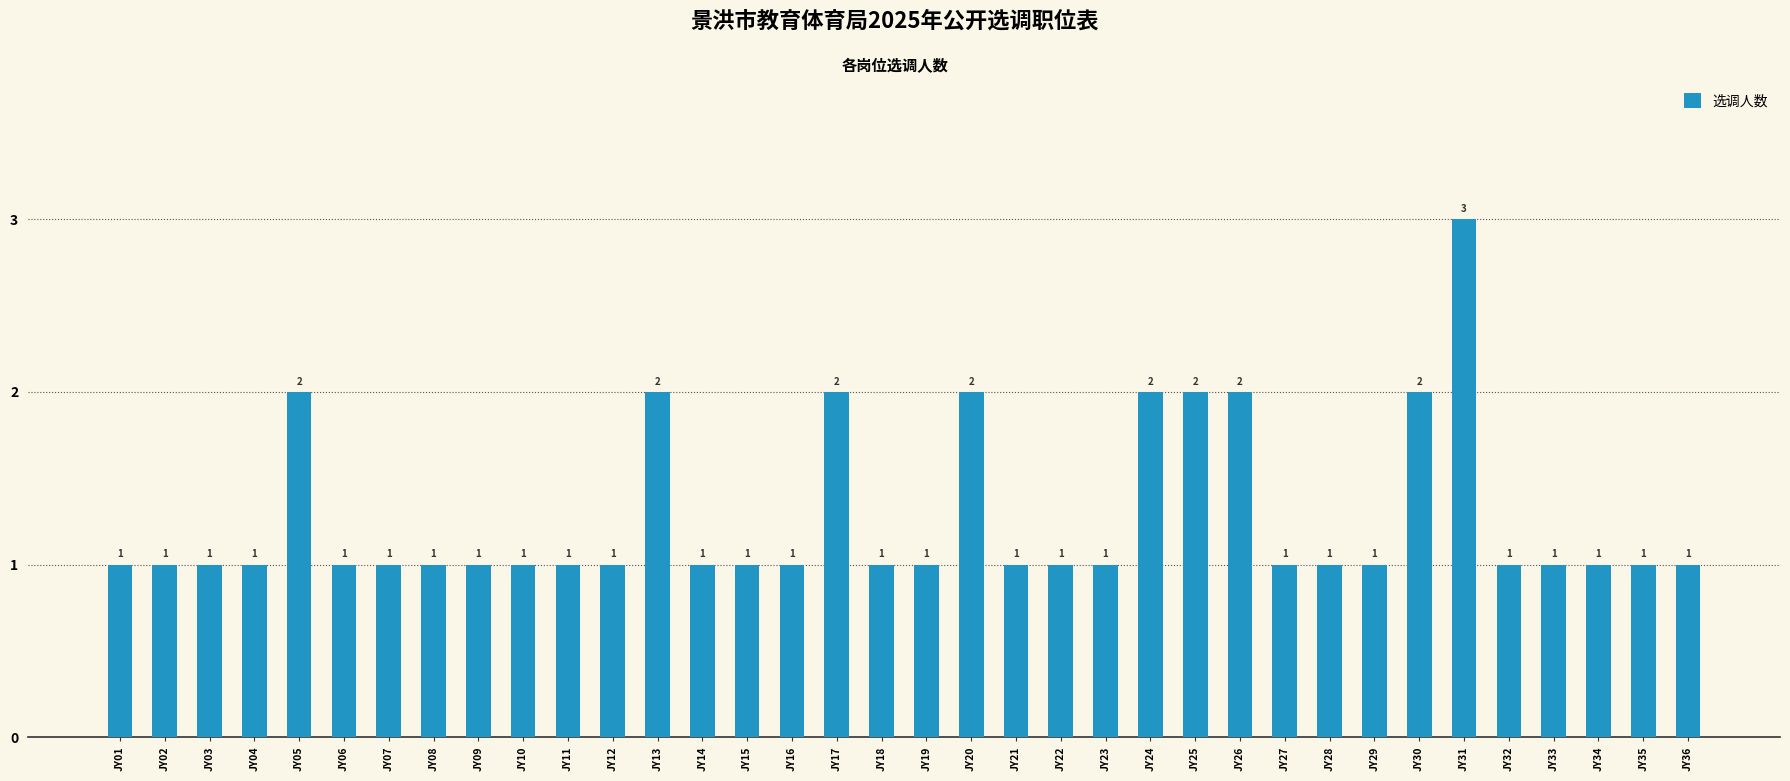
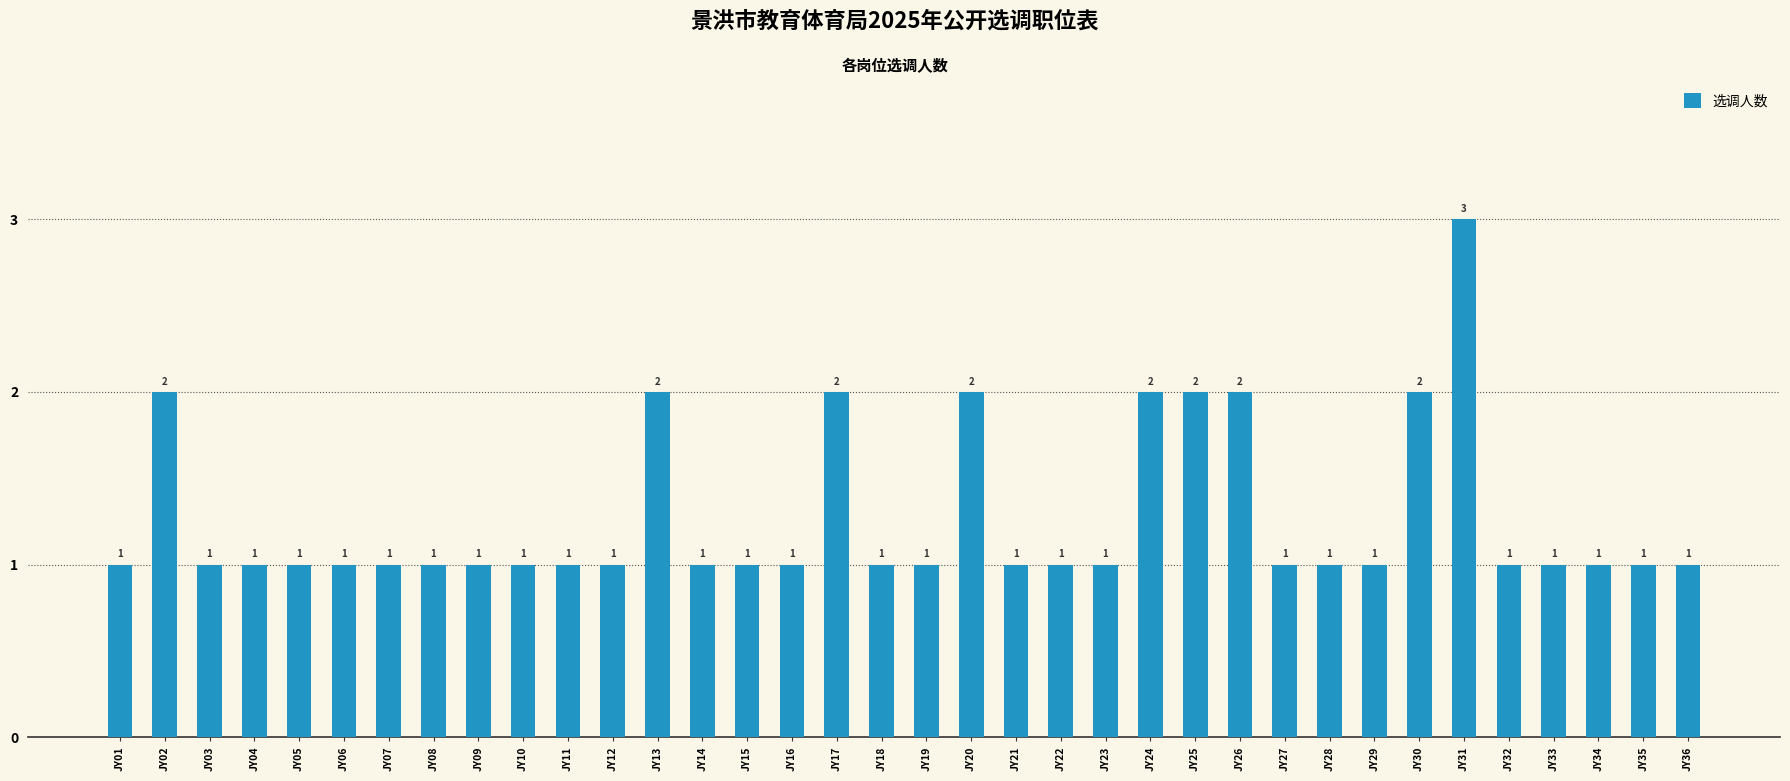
JY02: 1 -> 2
JY05: 2 -> 1
